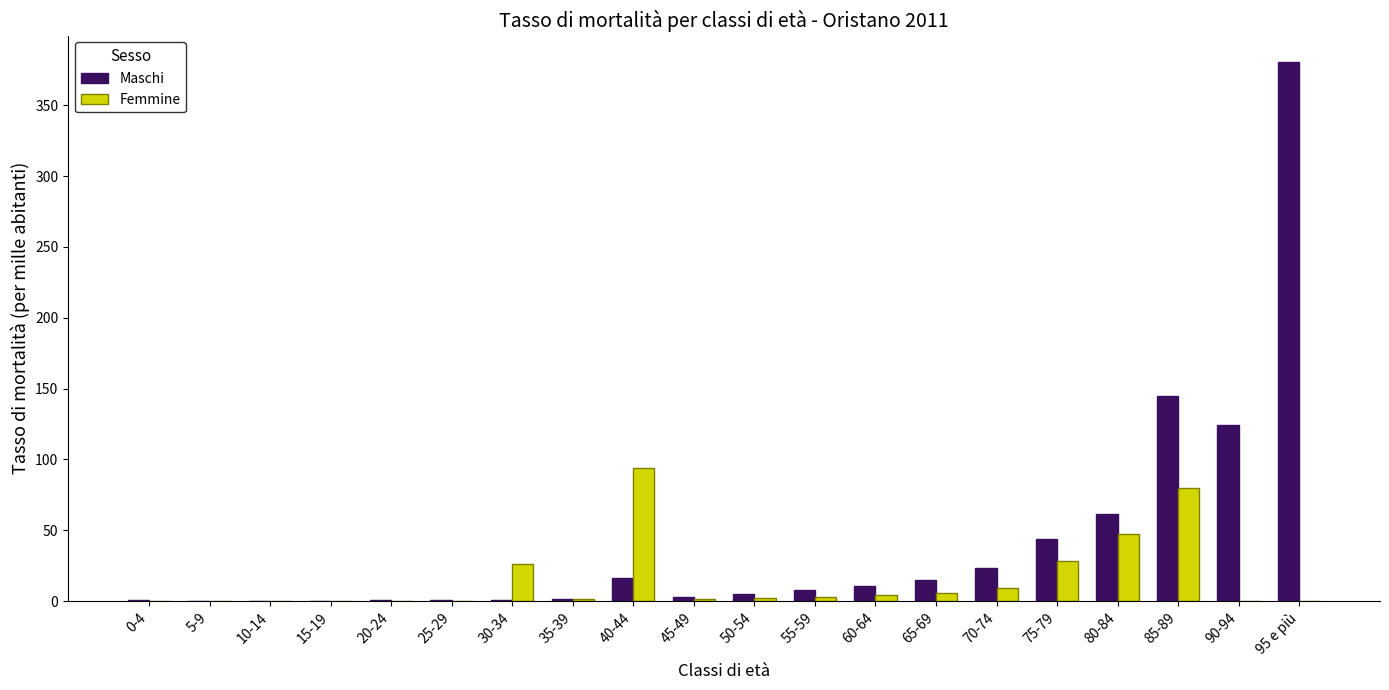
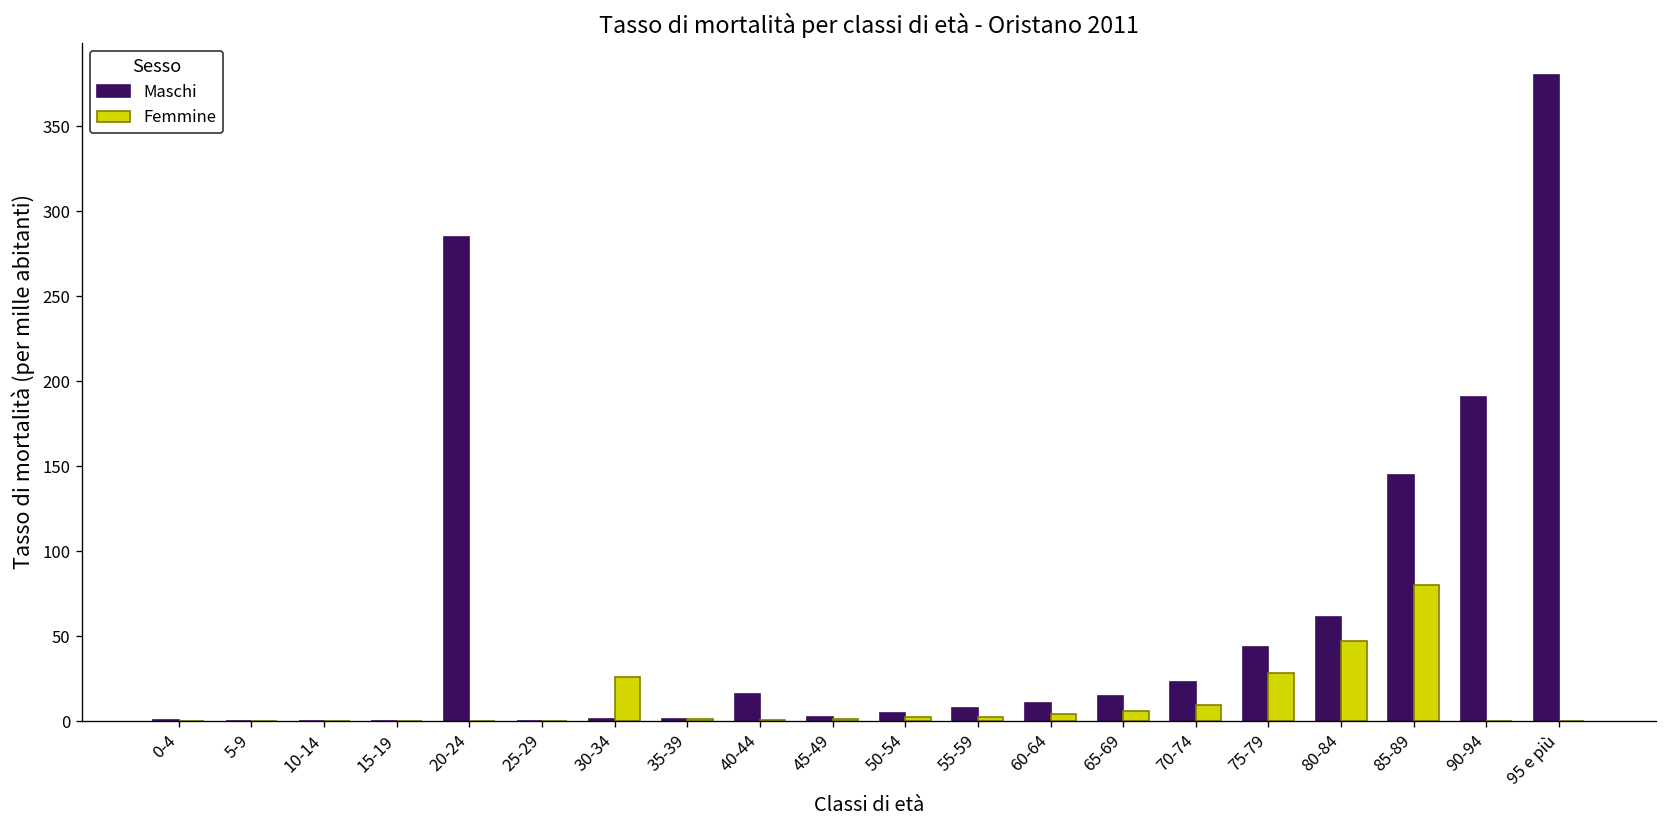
Maschi, 20-24: 1 -> 285
Femmine, 40-44: 94 -> 1
Maschi, 90-94: 124 -> 191
